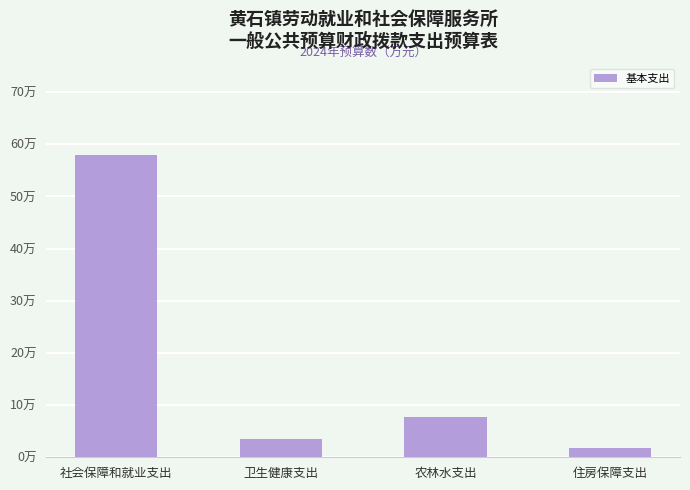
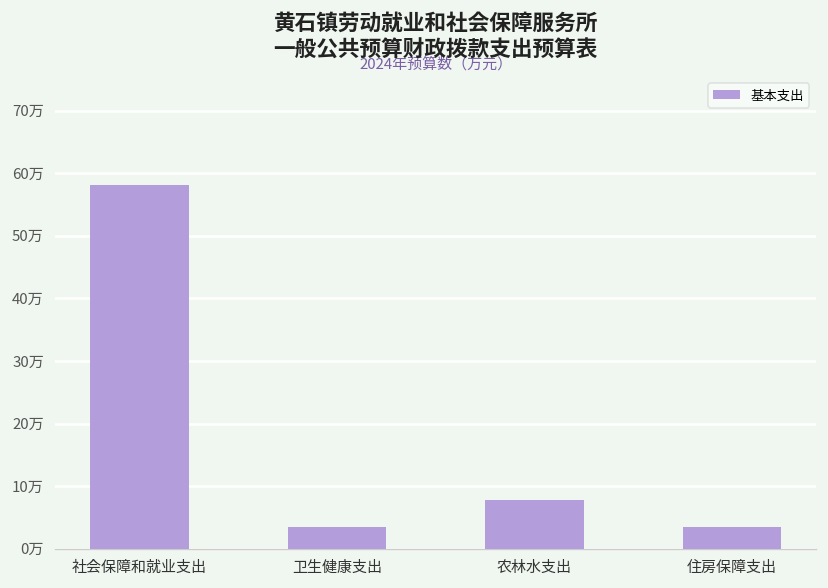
住房保障支出: 2万 -> 3万
